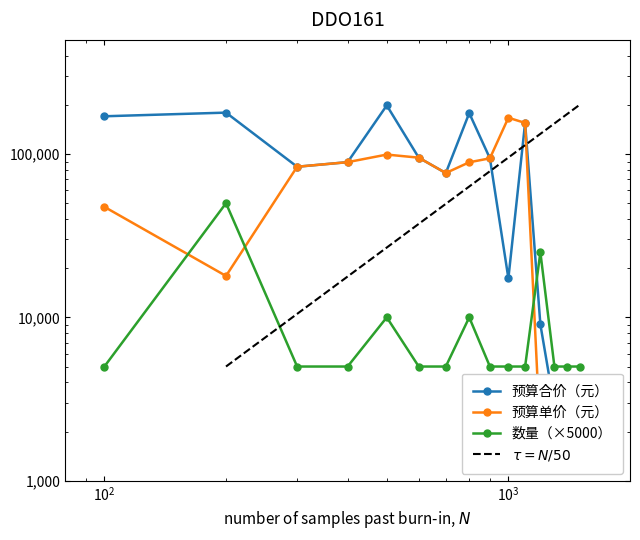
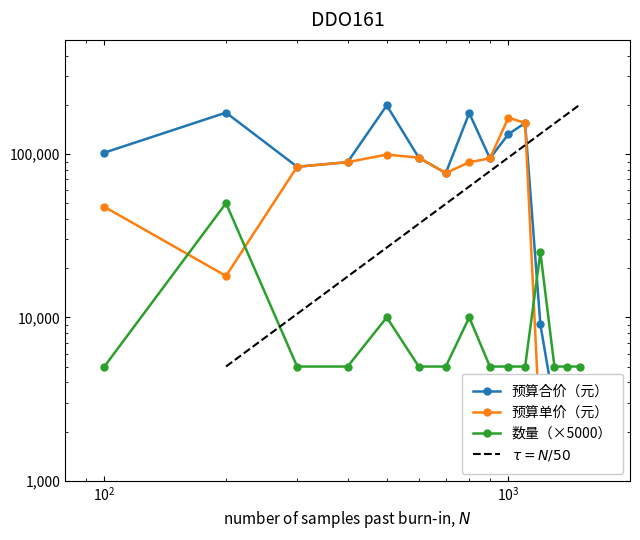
预算合价（元）, 10^2: 170,000 -> 100,000
预算合价（元）, 10^3: 17,000 -> 130,000
